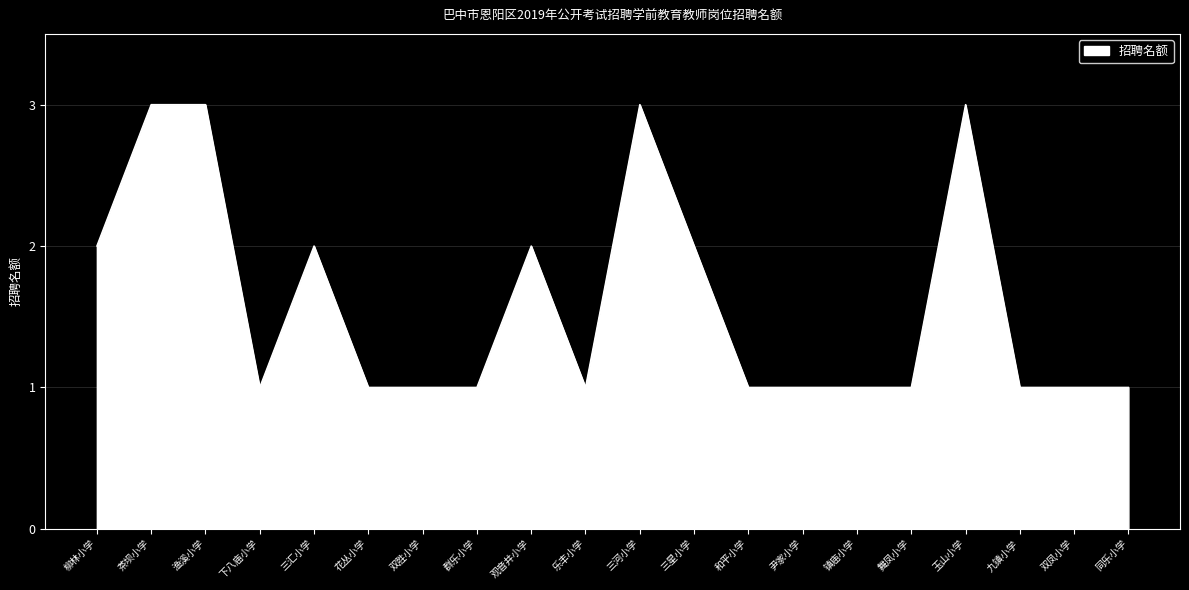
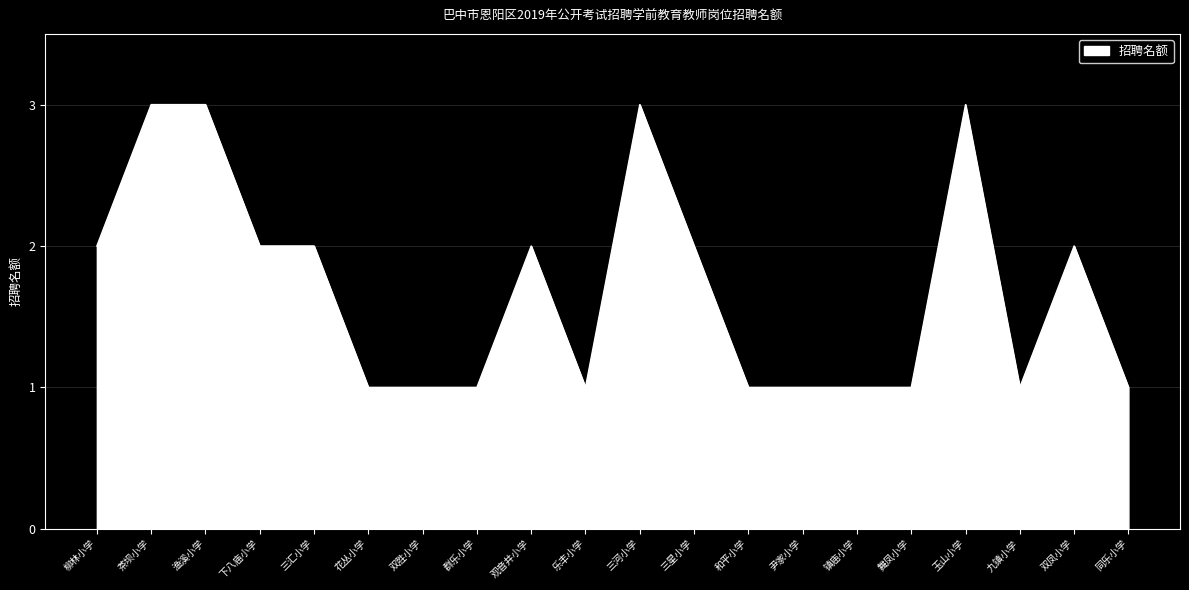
下八庙小学: 1 -> 2
双凤小学: 1 -> 2
